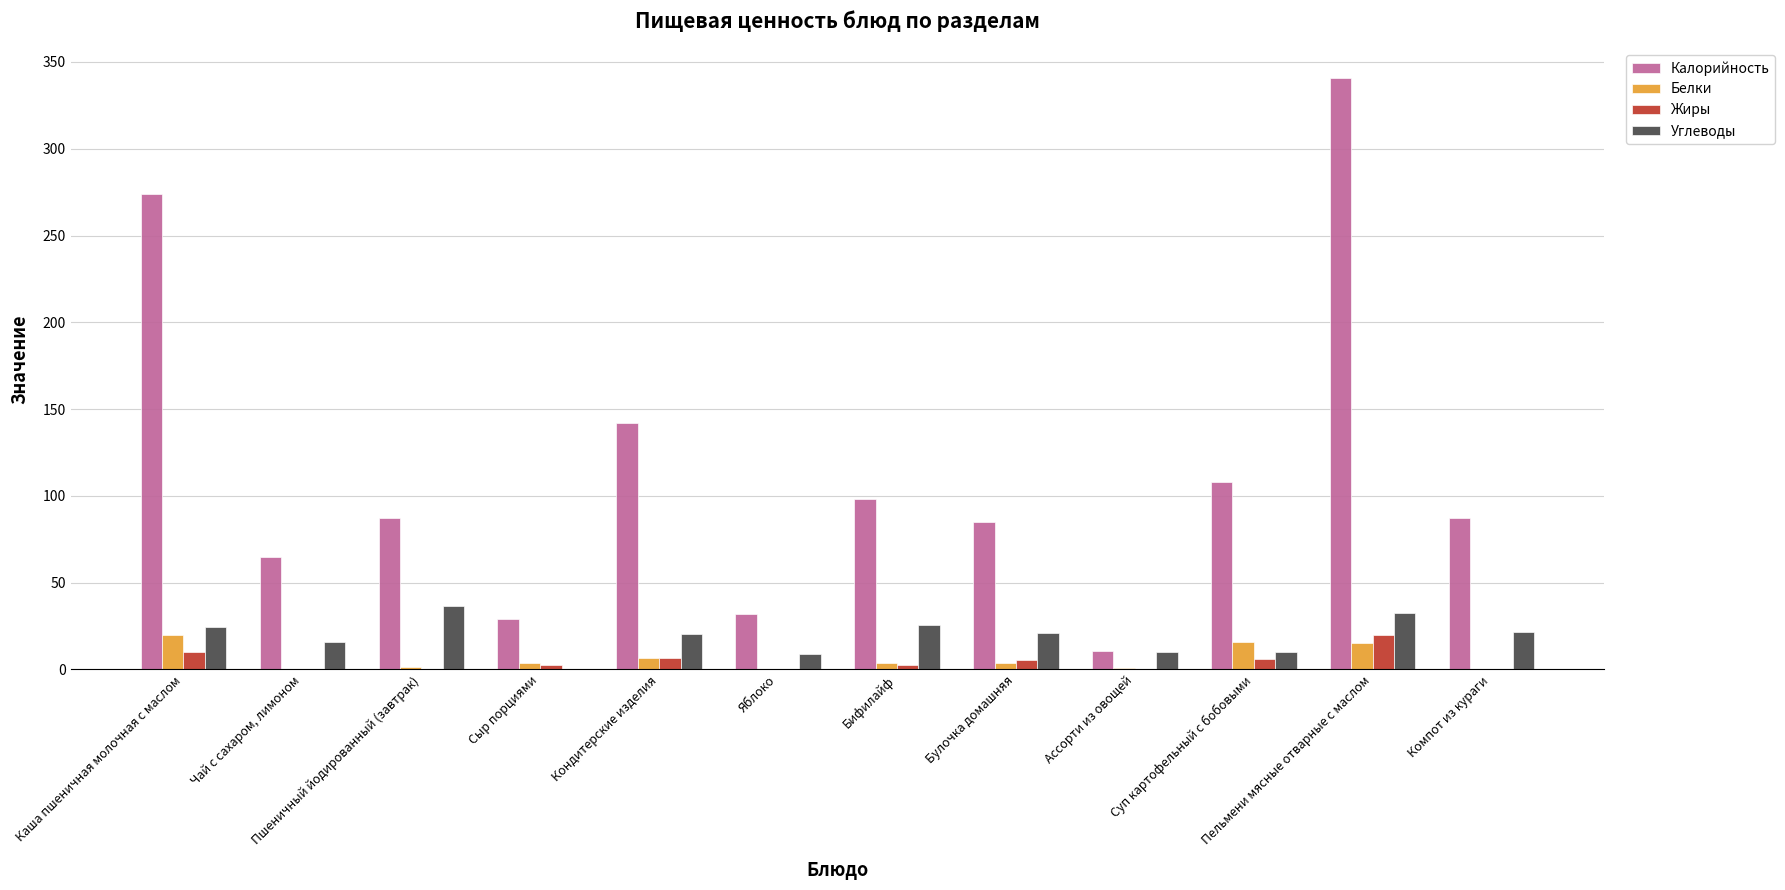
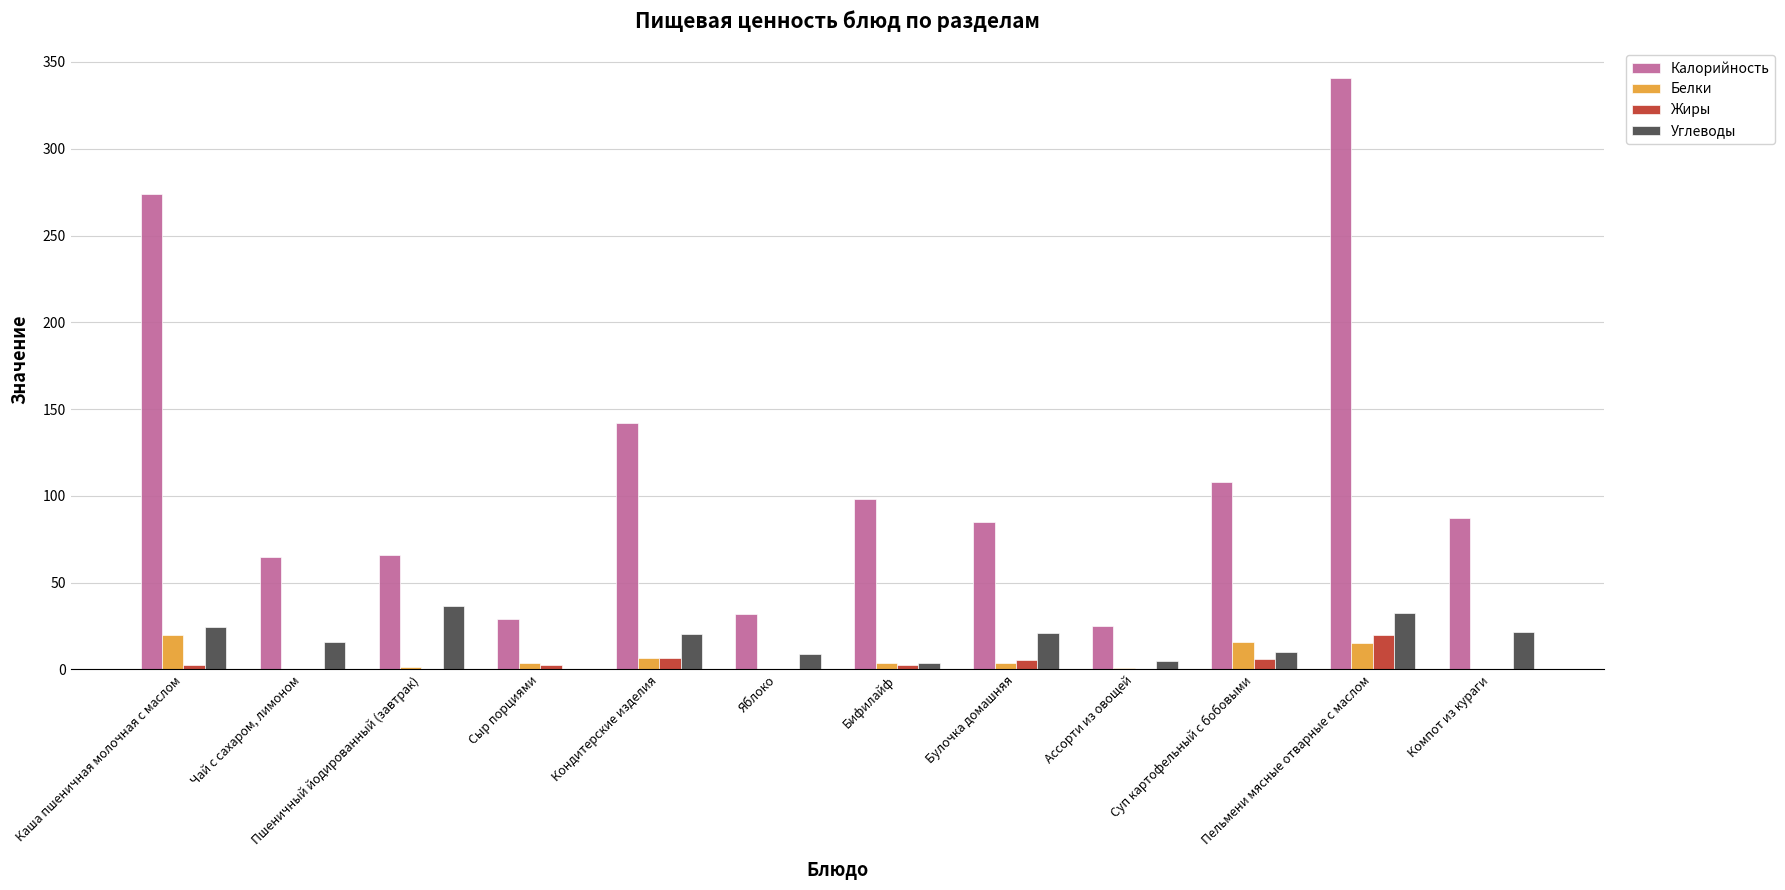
Жиры, Каша пшеничная молочная с маслом: 10 -> 3
Калорийность, Пшеничный йодированный (завтрак): 87 -> 66
Углеводы, Бифилайф: 26 -> 4
Калорийность, Ассорти из овощей: 11 -> 25
Углеводы, Ассорти из овощей: 10 -> 5
